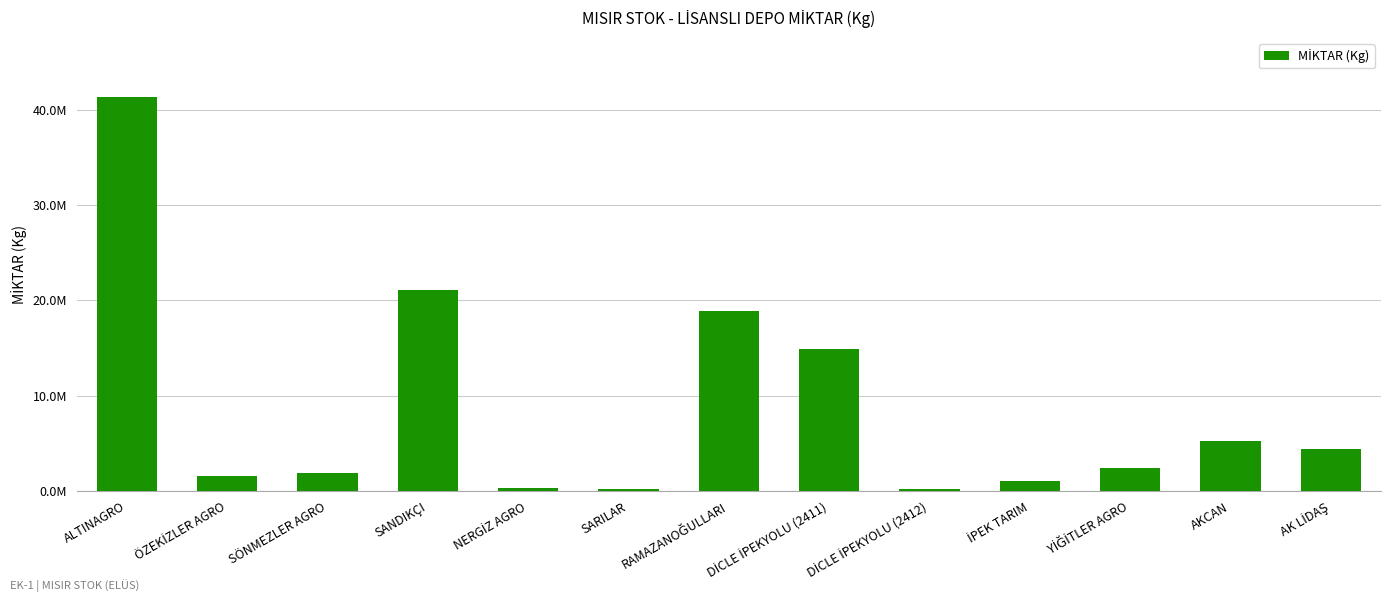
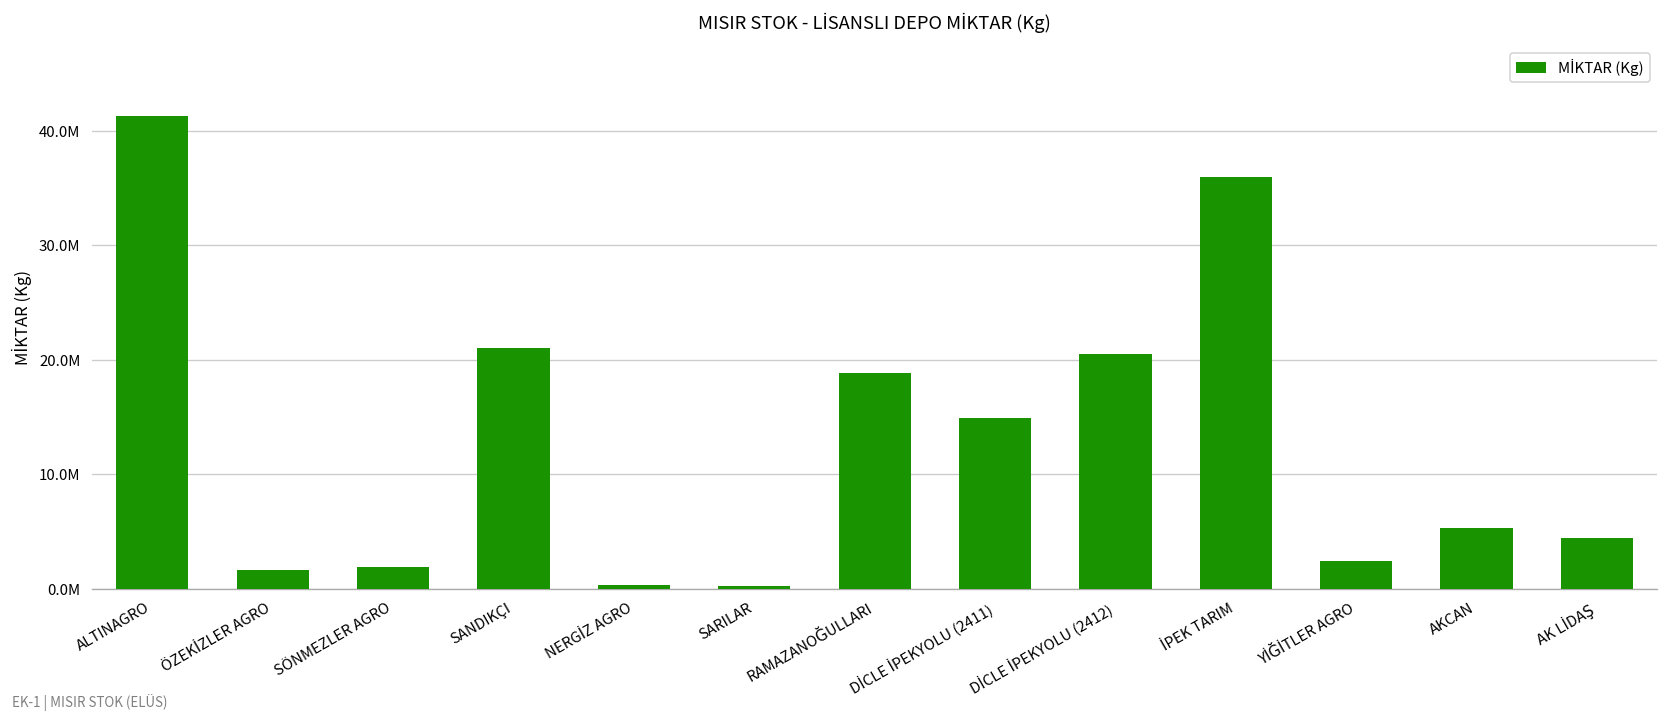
DİCLE İPEKYOLU (2412): 0 -> 20000000
İPEK TARIM: 1000000 -> 36000000
